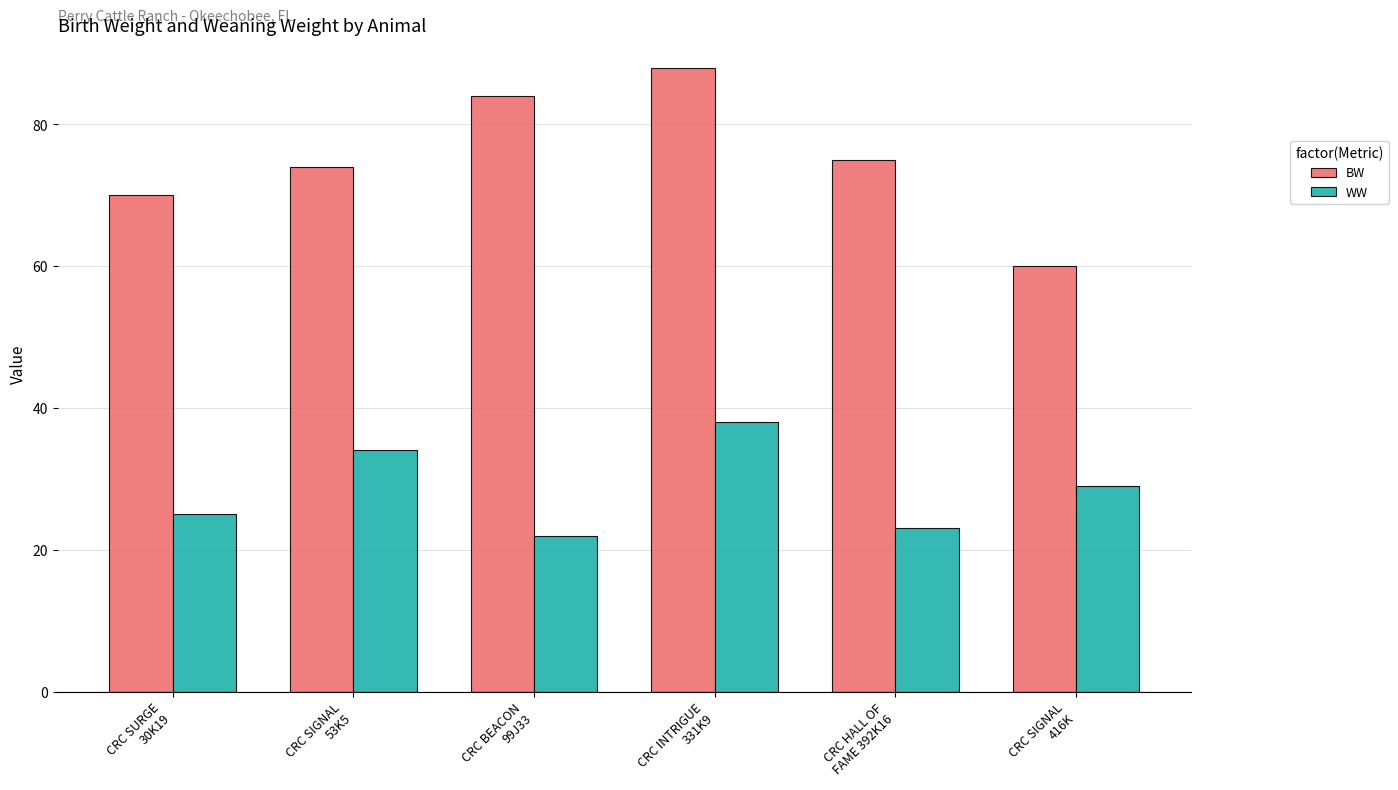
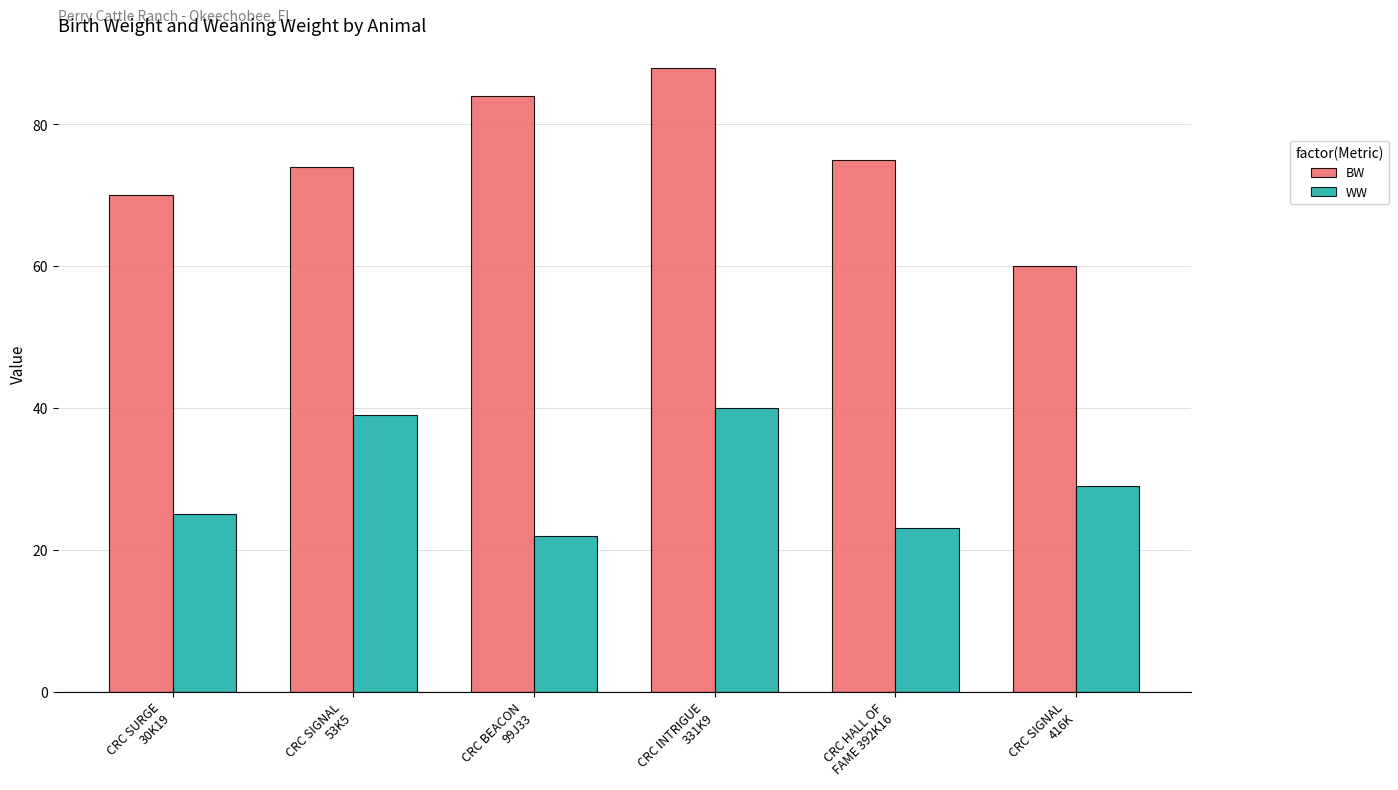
WW, CRC SIGNAL 53K5: 34 -> 39
WW, CRC INTRIGUE 331K9: 38 -> 40
